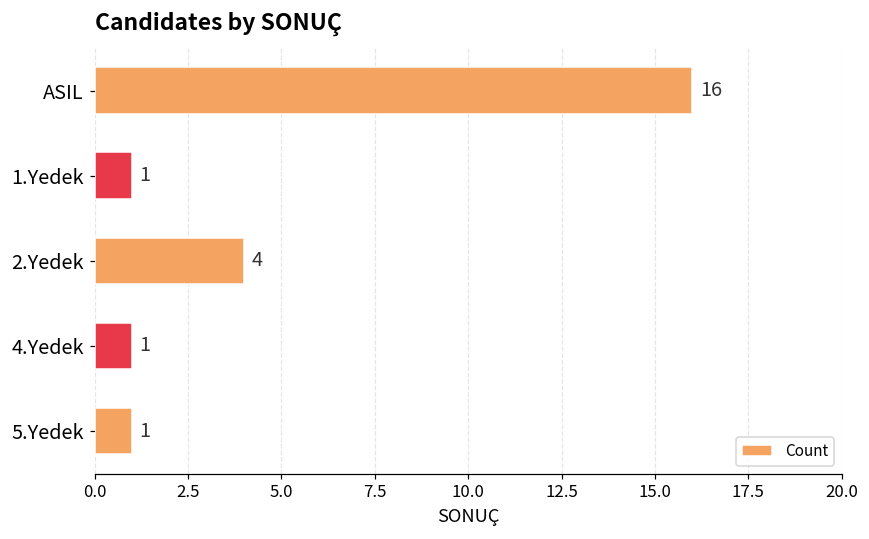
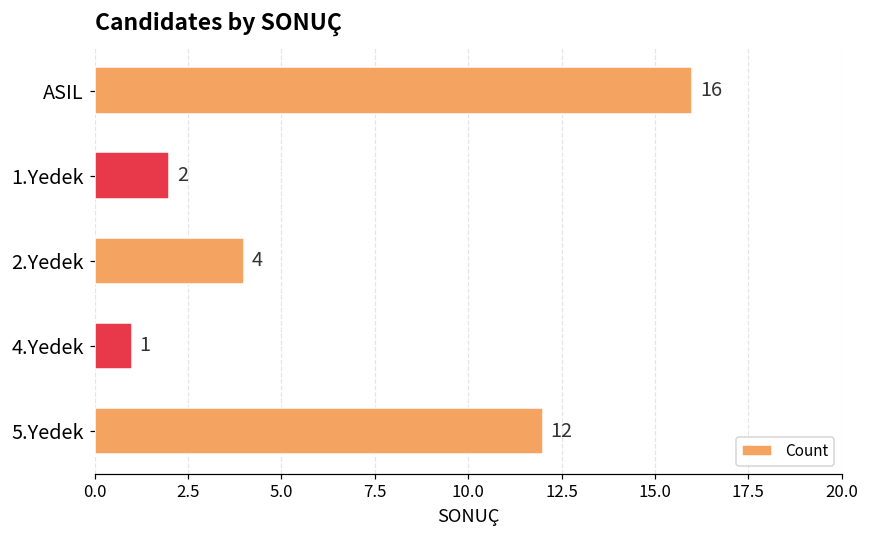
1.Yedek: 1 -> 2
5.Yedek: 1 -> 12
